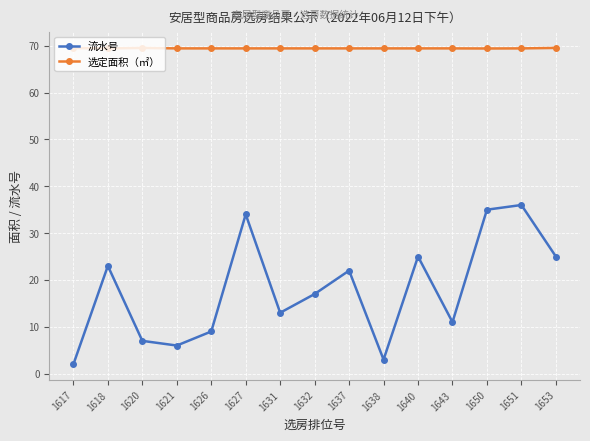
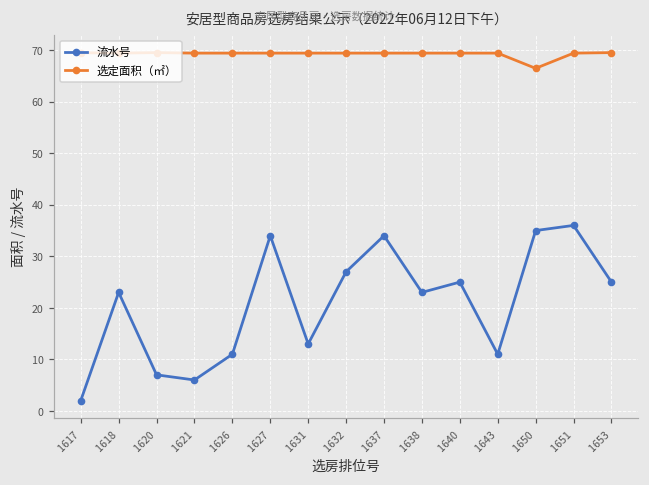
流水号, 1626: 9 -> 11
流水号, 1632: 17 -> 27
流水号, 1637: 22 -> 34
流水号, 1638: 3 -> 23
选定面积（㎡）, 1650: 69 -> 66
